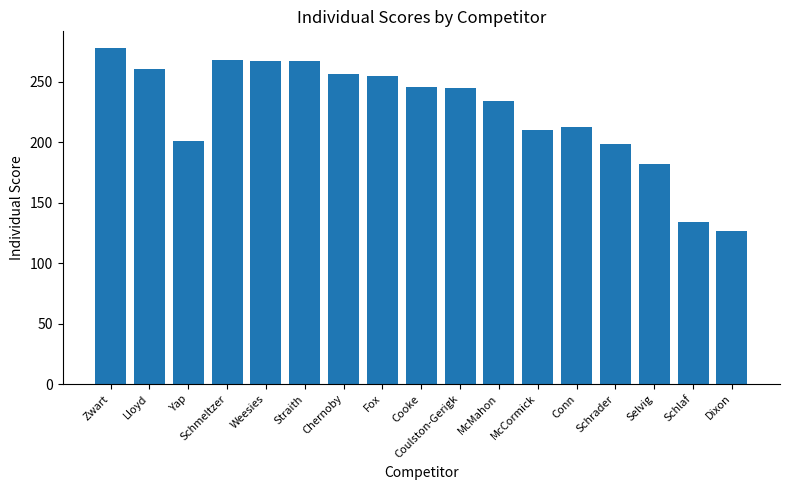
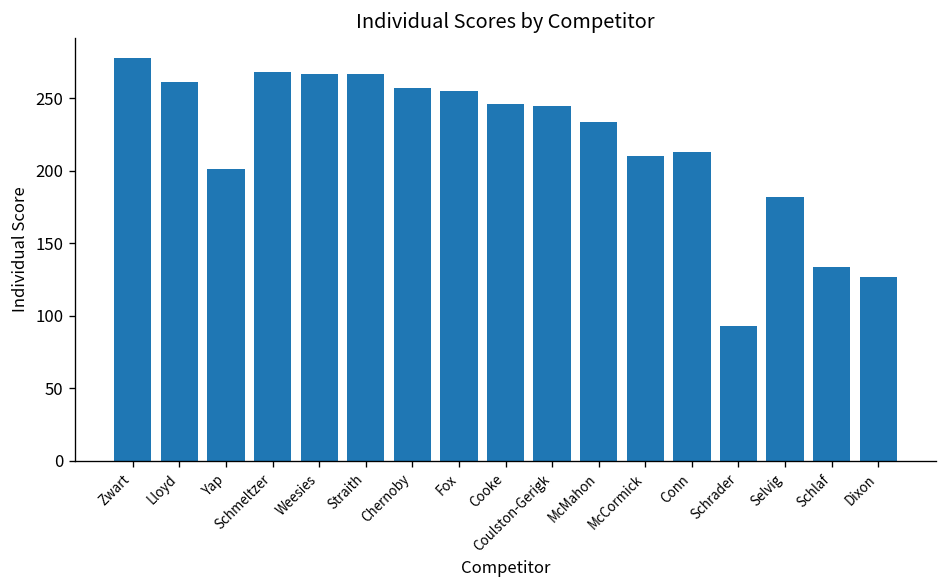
Schrader: 199 -> 93
